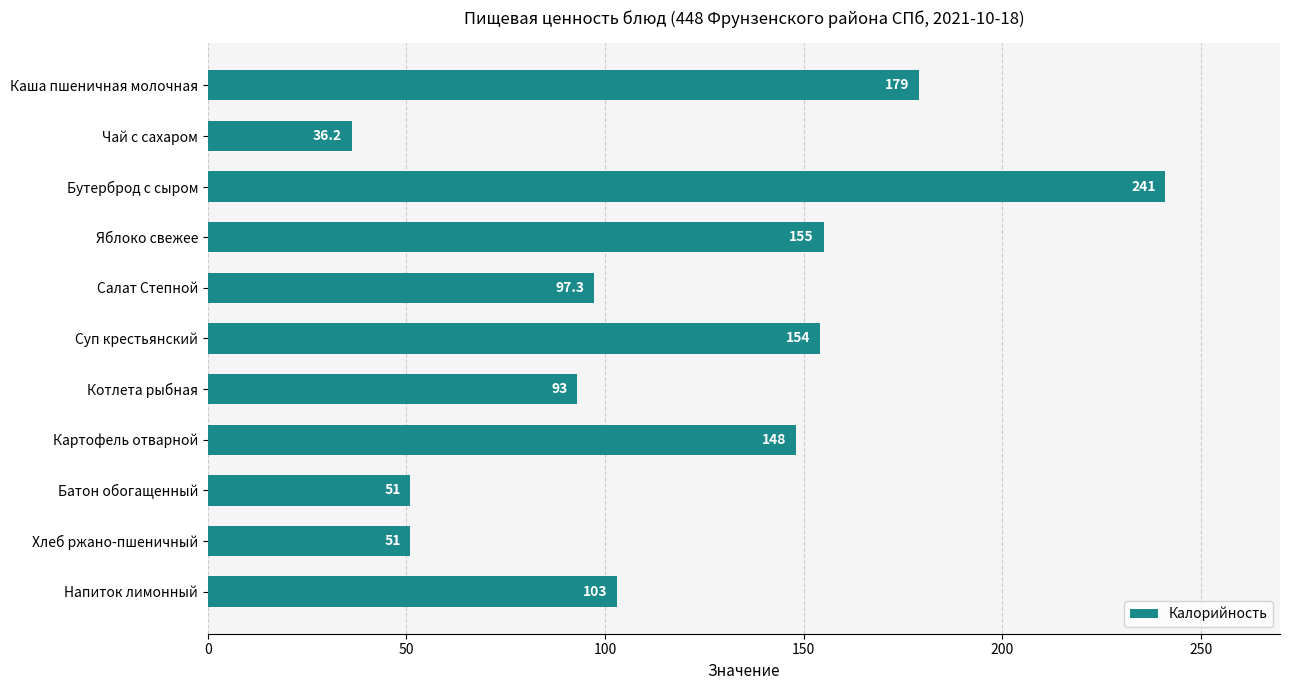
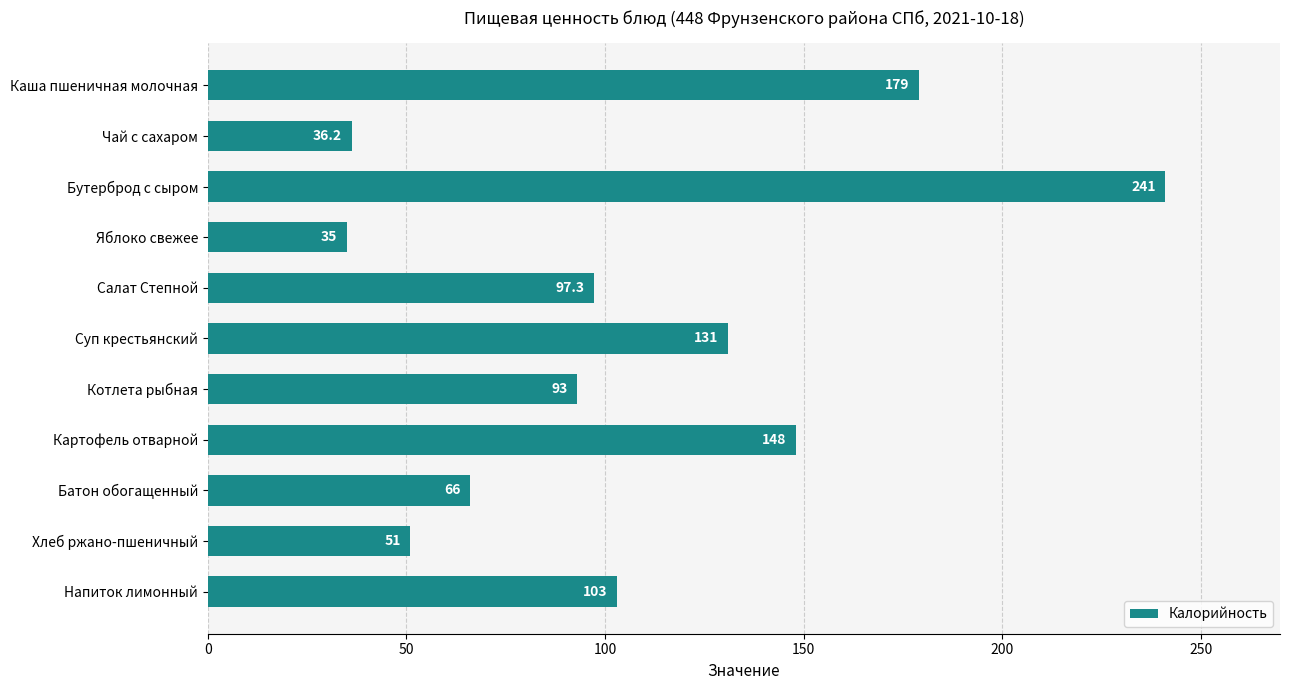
Яблоко свежее: 155 -> 35
Суп крестьянский: 154 -> 131
Батон обогащенный: 51 -> 66
